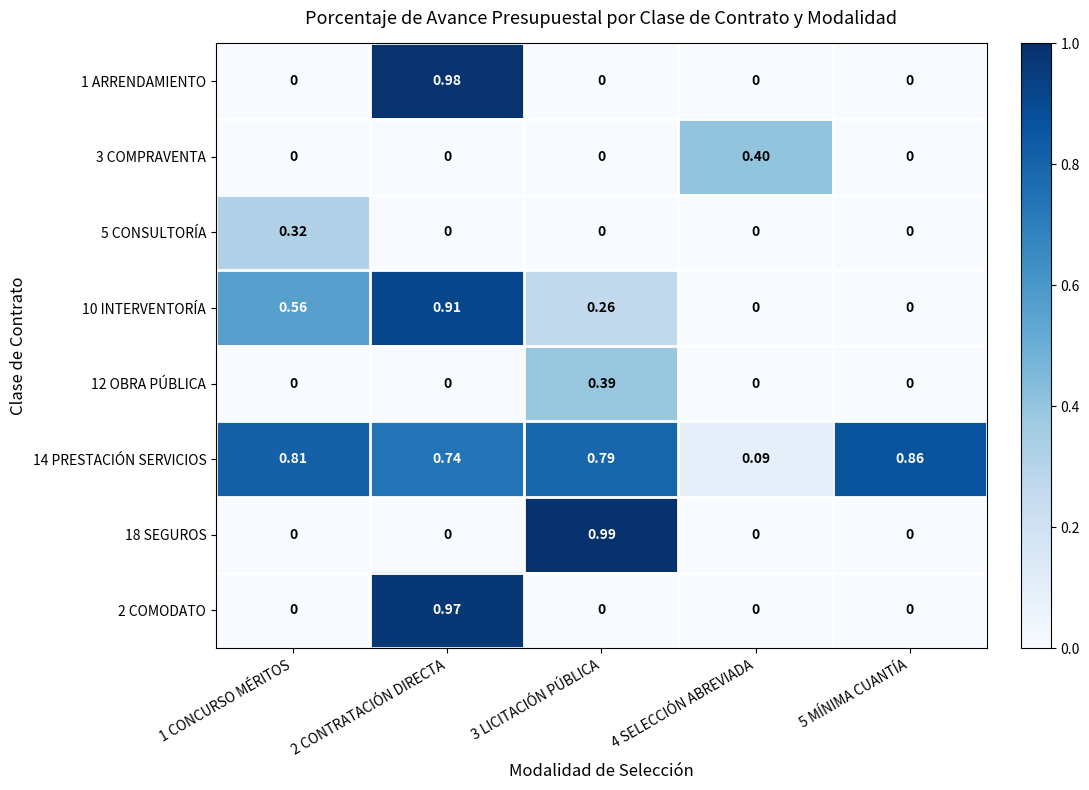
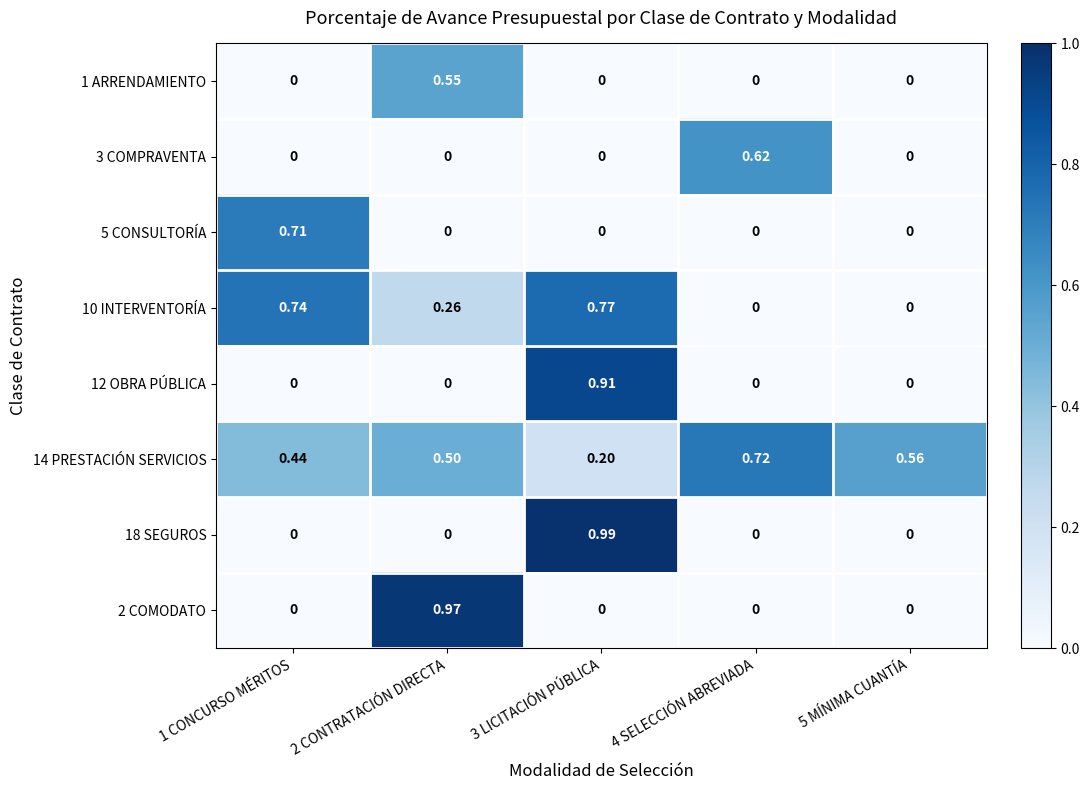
1 ARRENDAMIENTO, 2 CONTRATACIÓN DIRECTA: 0.98 -> 0.55
3 COMPRAVENTA, 4 SELECCIÓN ABREVIADA: 0.40 -> 0.62
5 CONSULTORÍA, 1 CONCURSO MÉRITOS: 0.32 -> 0.71
10 INTERVENTORÍA, 1 CONCURSO MÉRITOS: 0.56 -> 0.74
10 INTERVENTORÍA, 2 CONTRATACIÓN DIRECTA: 0.91 -> 0.26
10 INTERVENTORÍA, 3 LICITACIÓN PÚBLICA: 0.26 -> 0.77
12 OBRA PÚBLICA, 3 LICITACIÓN PÚBLICA: 0.39 -> 0.91
14 PRESTACIÓN SERVICIOS, 1 CONCURSO MÉRITOS: 0.81 -> 0.44
14 PRESTACIÓN SERVICIOS, 2 CONTRATACIÓN DIRECTA: 0.74 -> 0.50
14 PRESTACIÓN SERVICIOS, 3 LICITACIÓN PÚBLICA: 0.79 -> 0.20
14 PRESTACIÓN SERVICIOS, 4 SELECCIÓN ABREVIADA: 0.09 -> 0.72
14 PRESTACIÓN SERVICIOS, 5 MÍNIMA CUANTÍA: 0.86 -> 0.56
